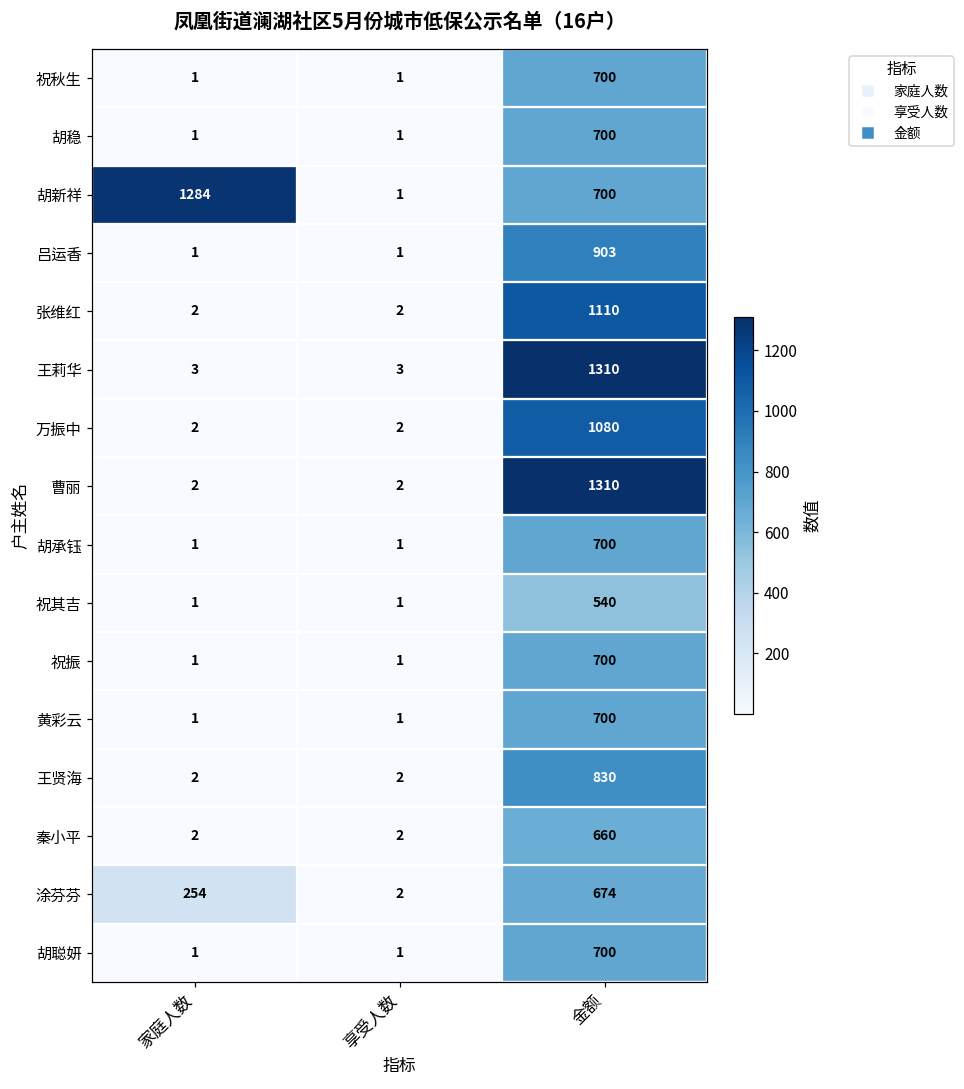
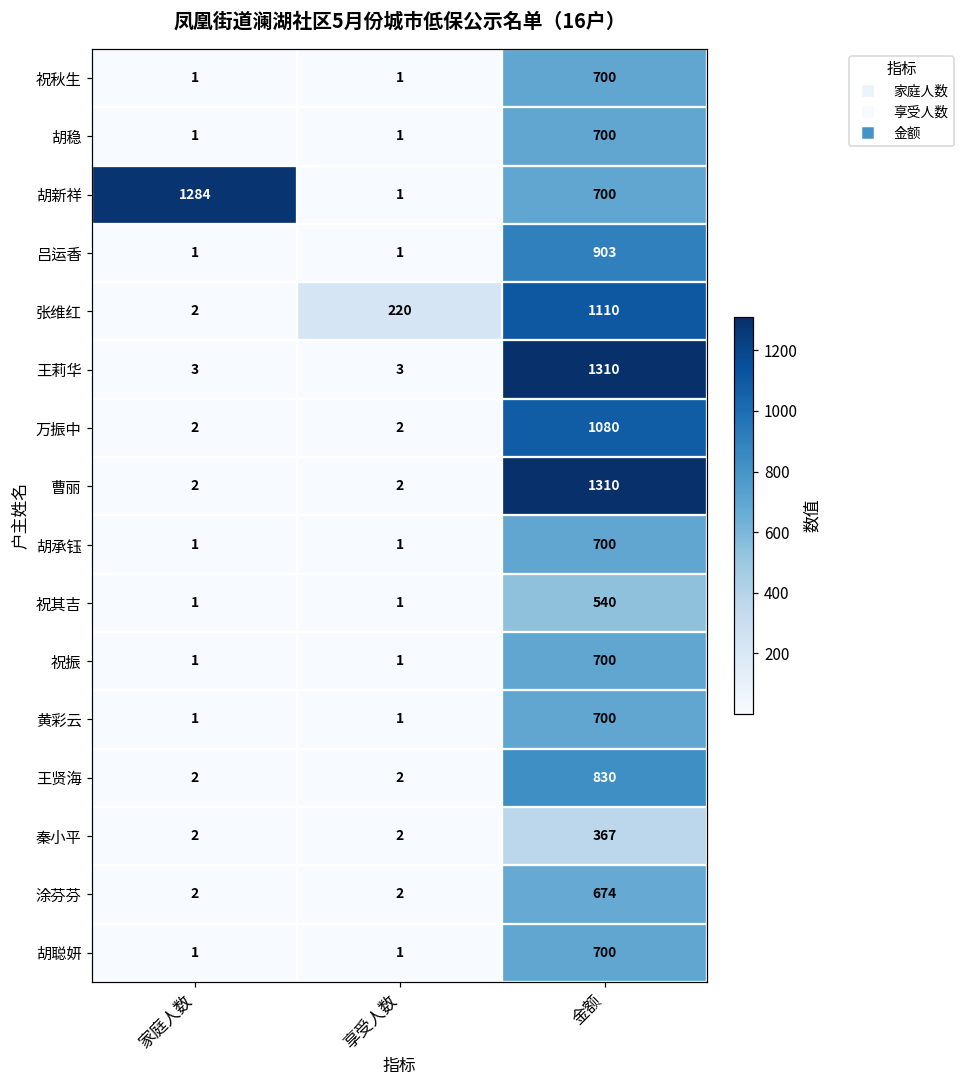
张维红, 享受人数: 2 -> 220
秦小平, 金额: 660 -> 367
涂芬芬, 家庭人数: 254 -> 2
